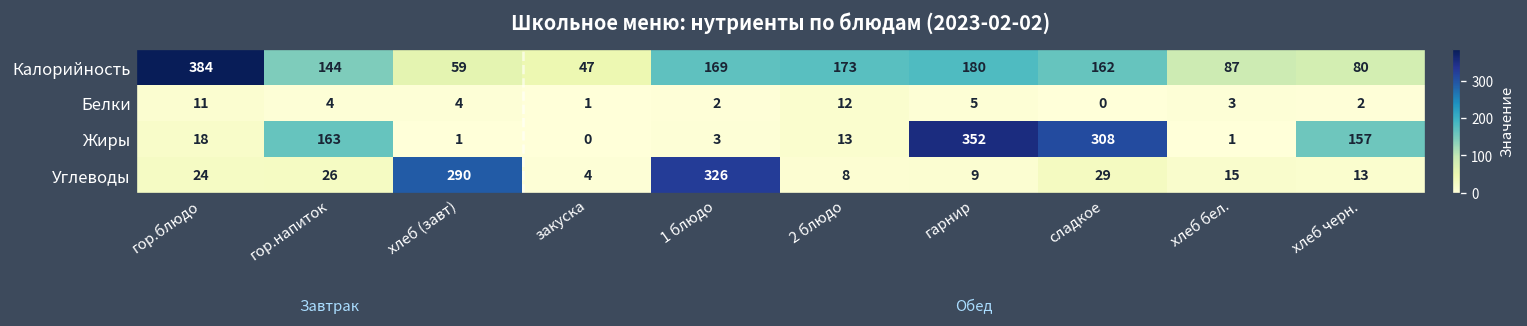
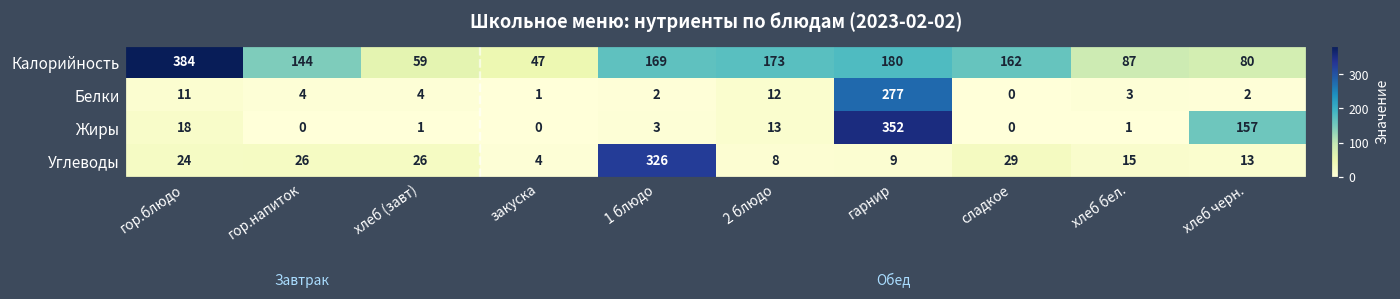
Белки, гарнир: 5 -> 277
Жиры, гор.напиток: 163 -> 0
Жиры, сладкое: 308 -> 0
Углеводы, хлеб (завт): 290 -> 26
